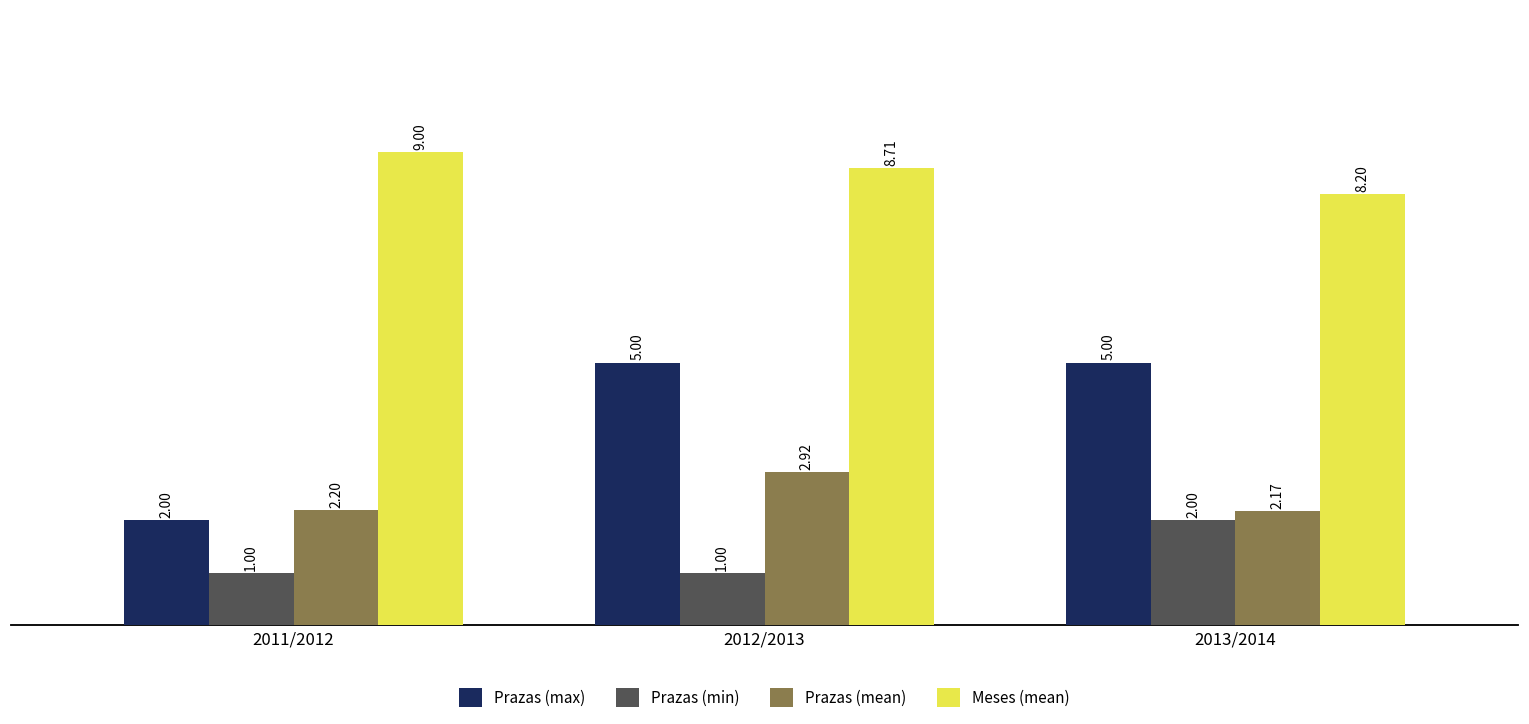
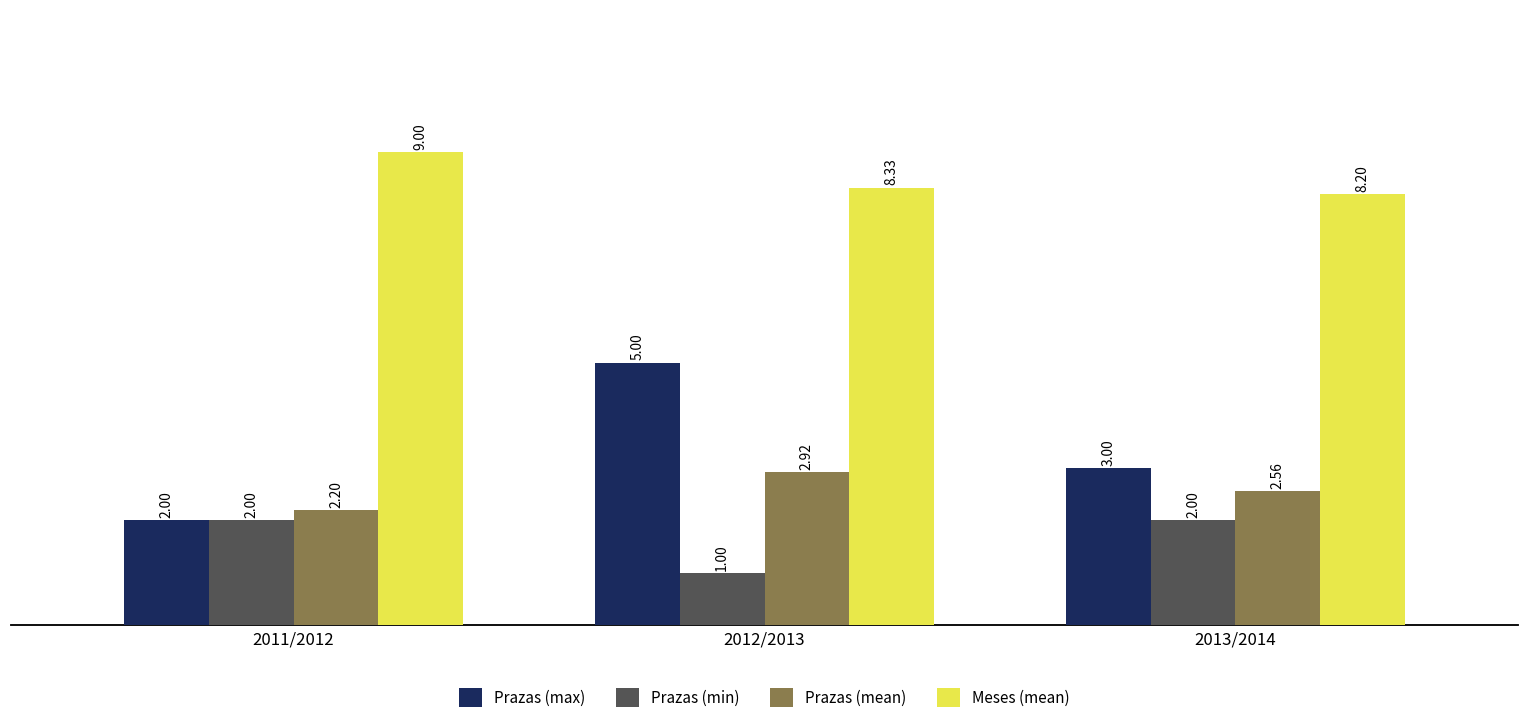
Prazas (min), 2011/2012: 1.00 -> 2.00
Meses (mean), 2012/2013: 8.71 -> 8.33
Prazas (max), 2013/2014: 5.00 -> 3.00
Prazas (mean), 2013/2014: 2.17 -> 2.56
